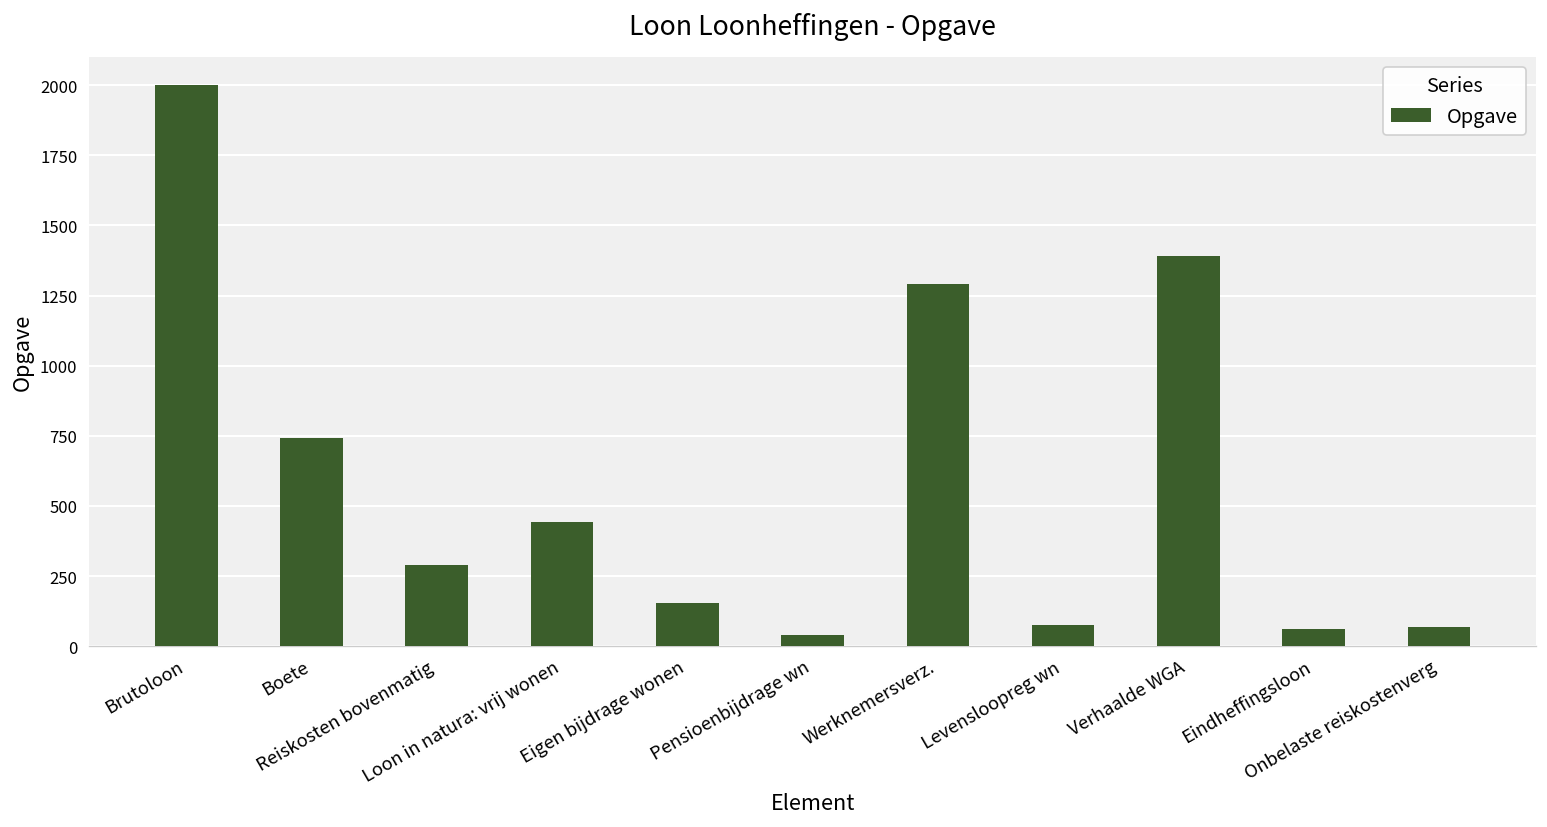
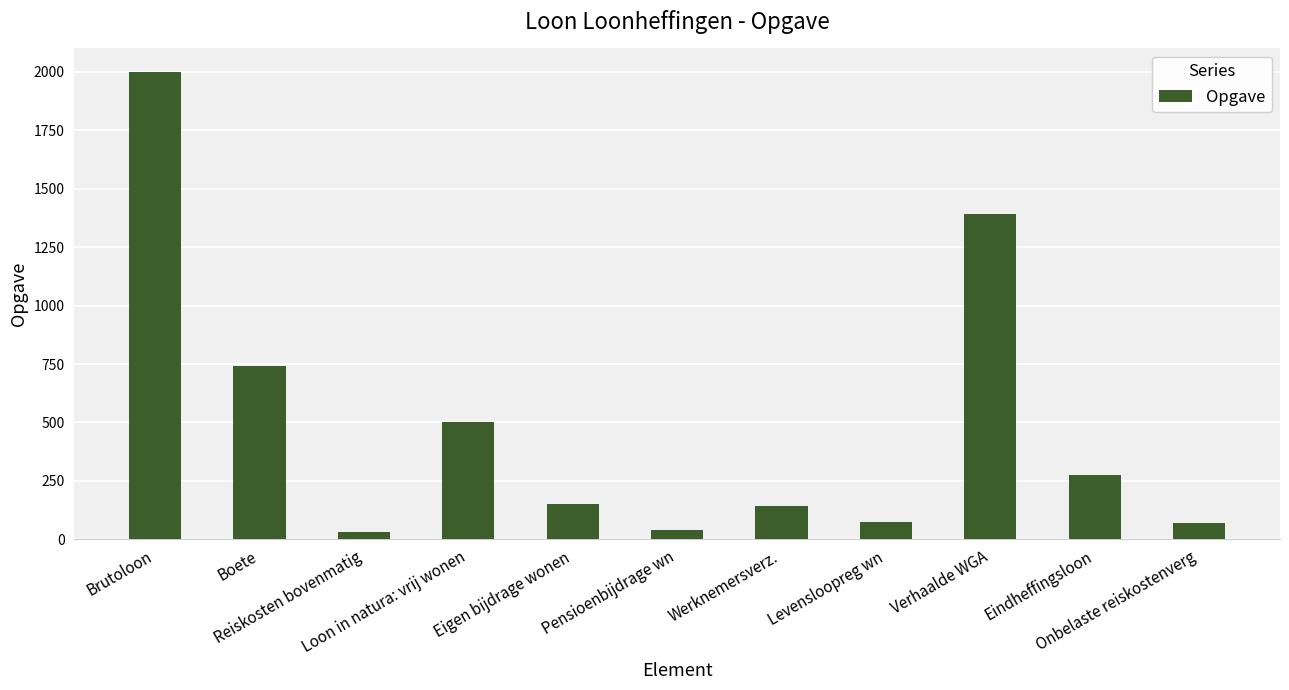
Reiskosten bovenmatig: 290 -> 30
Loon in natura: vrij wonen: 440 -> 500
Werknemersverz.: 1290 -> 140
Eindheffingsloon: 60 -> 270
